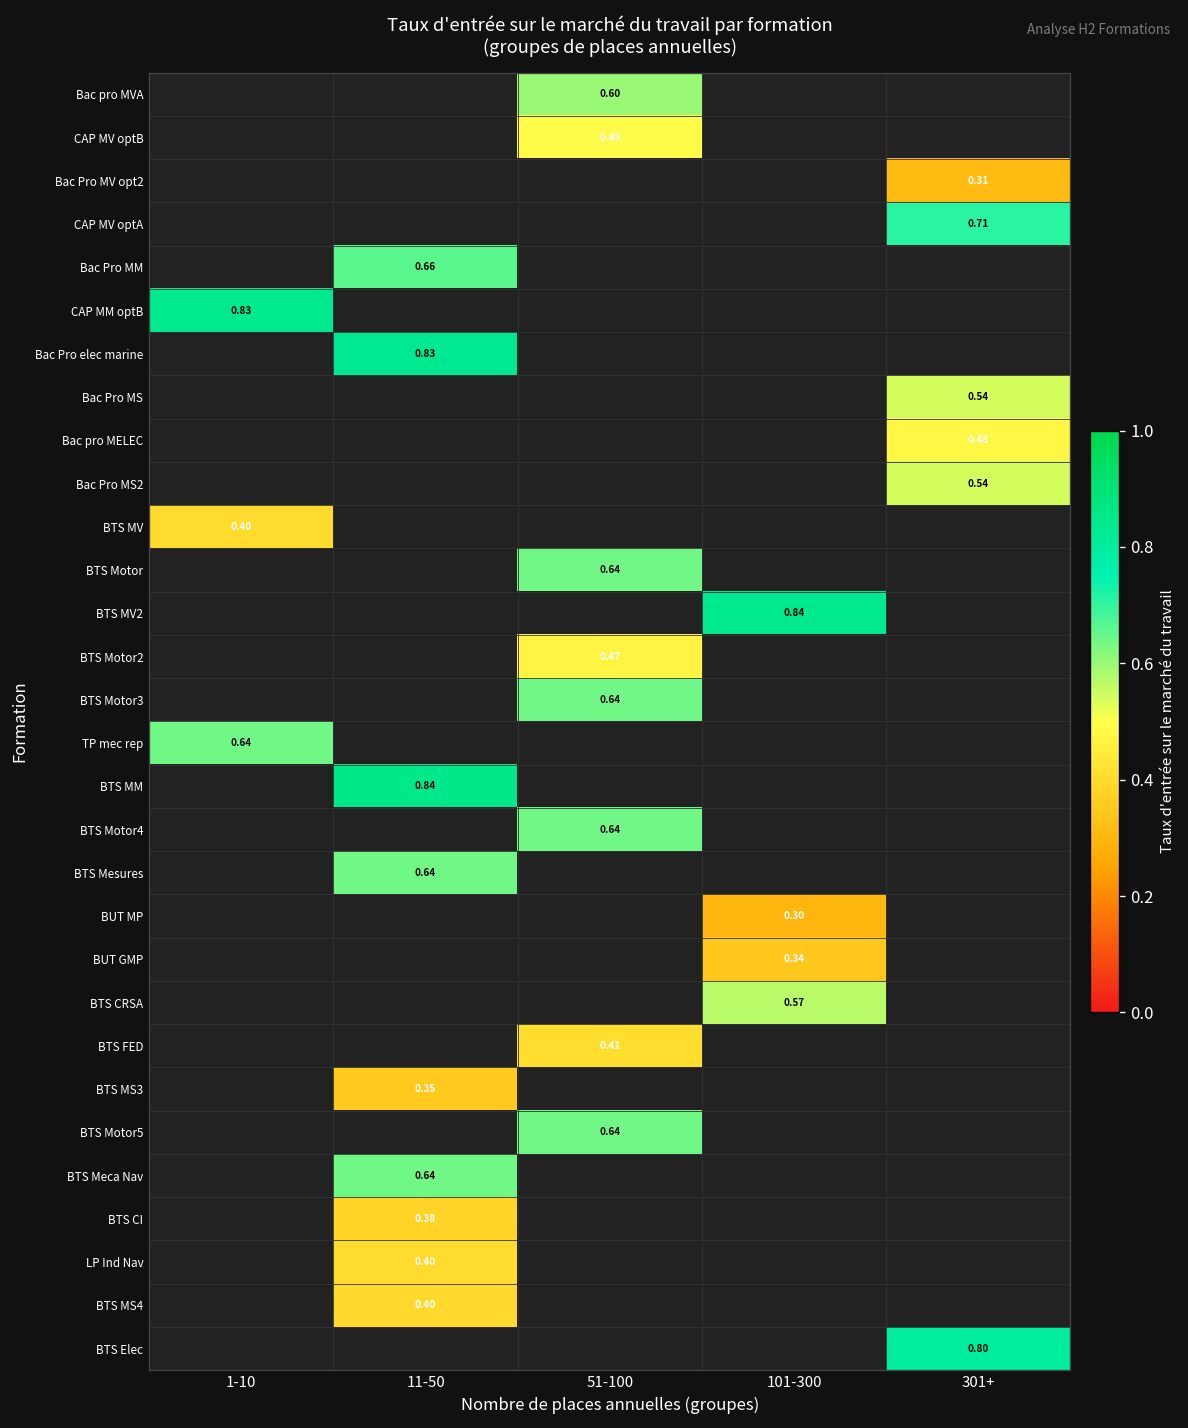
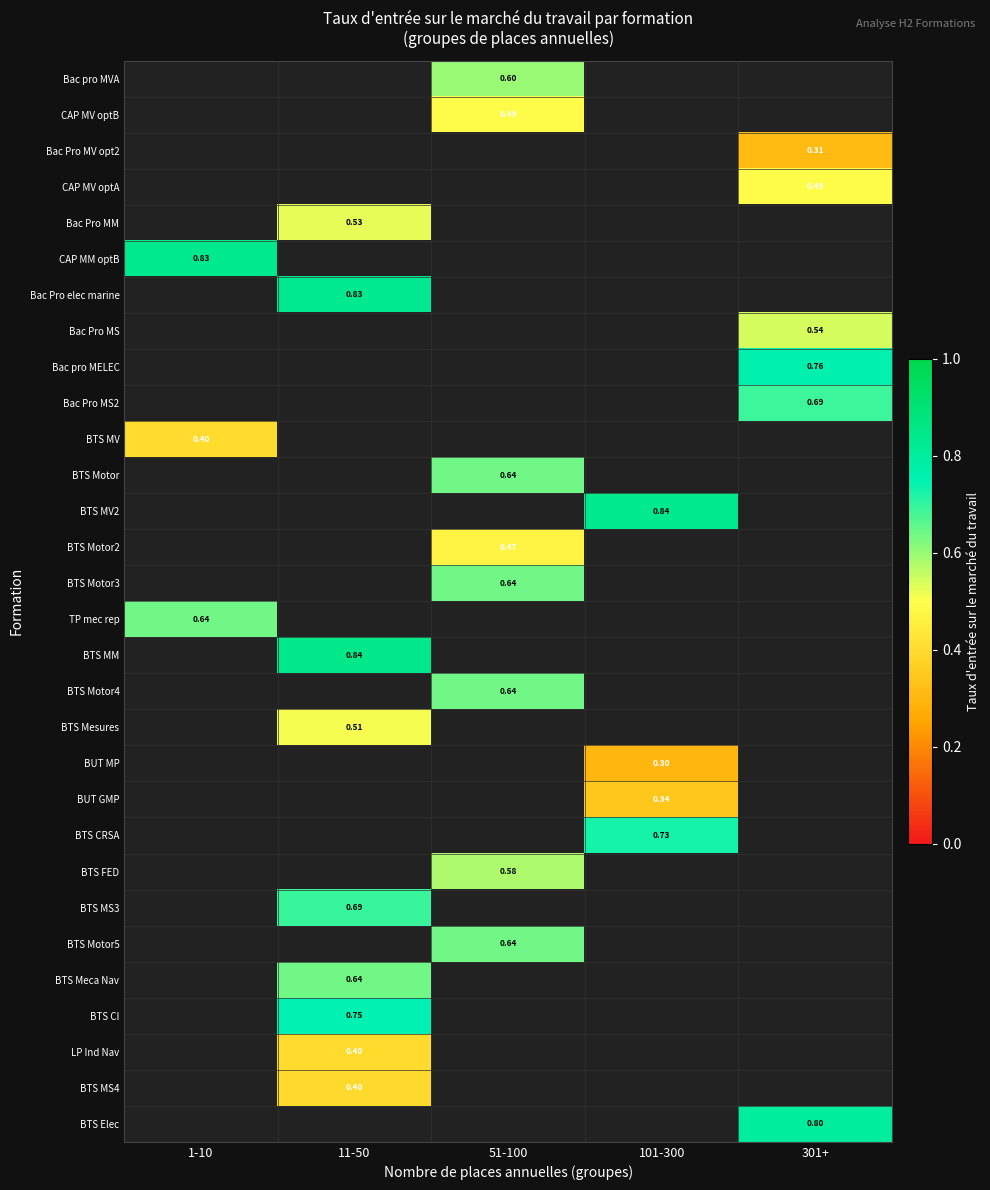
CAP MV optA, 301+: 0.71 -> 0.49
Bac Pro MM, 11-50: 0.66 -> 0.53
Bac pro MELEC, 301+: 0.48 -> 0.76
Bac Pro MS2, 301+: 0.54 -> 0.69
BTS Mesures, 11-50: 0.64 -> 0.51
BTS CRSA, 101-300: 0.57 -> 0.73
BTS FED, 51-100: 0.41 -> 0.58
BTS MS3, 11-50: 0.35 -> 0.69
BTS CI, 11-50: 0.38 -> 0.75
